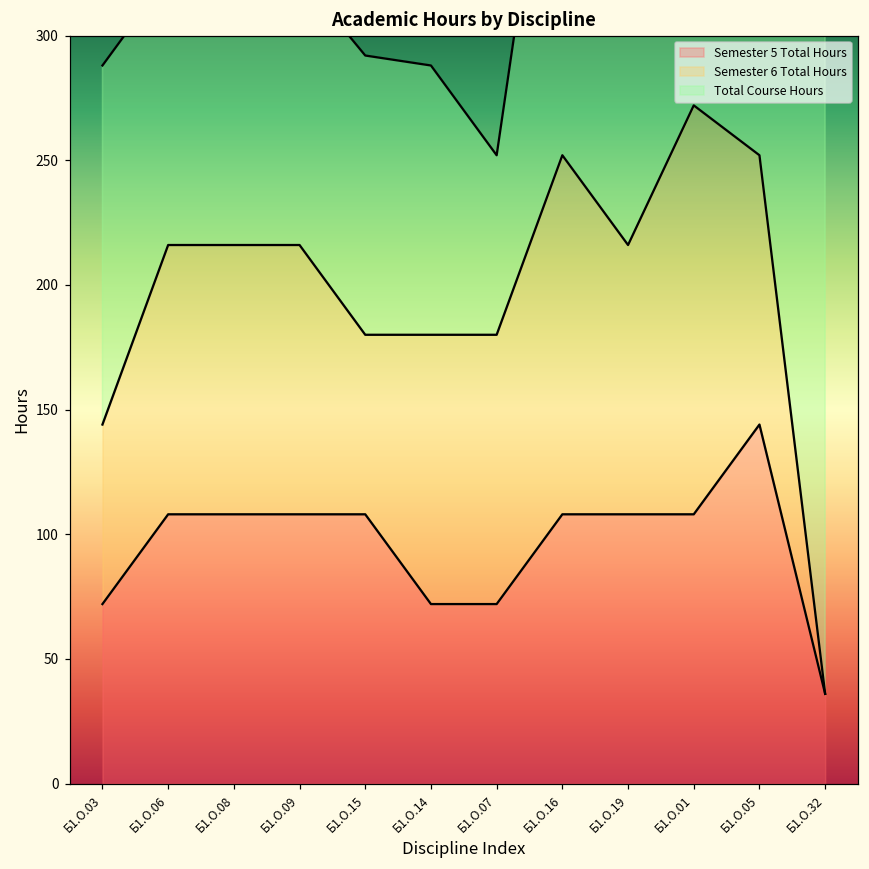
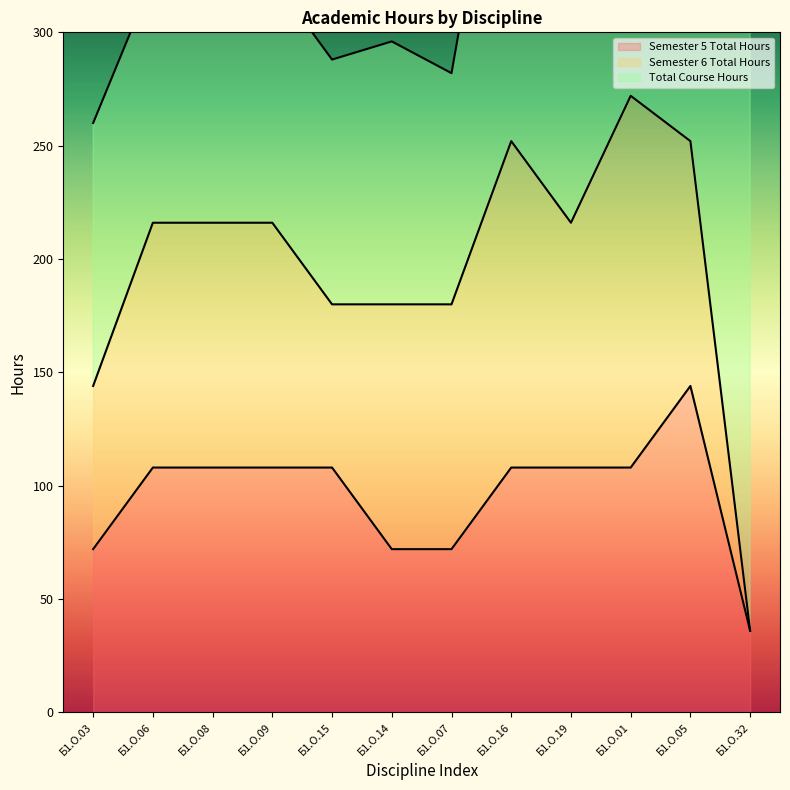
Total Course Hours, Б1.О.03: 144 -> 116
Total Course Hours, Б1.О.15: 112 -> 108
Total Course Hours, Б1.О.14: 108 -> 116
Total Course Hours, Б1.О.07: 72 -> 102
